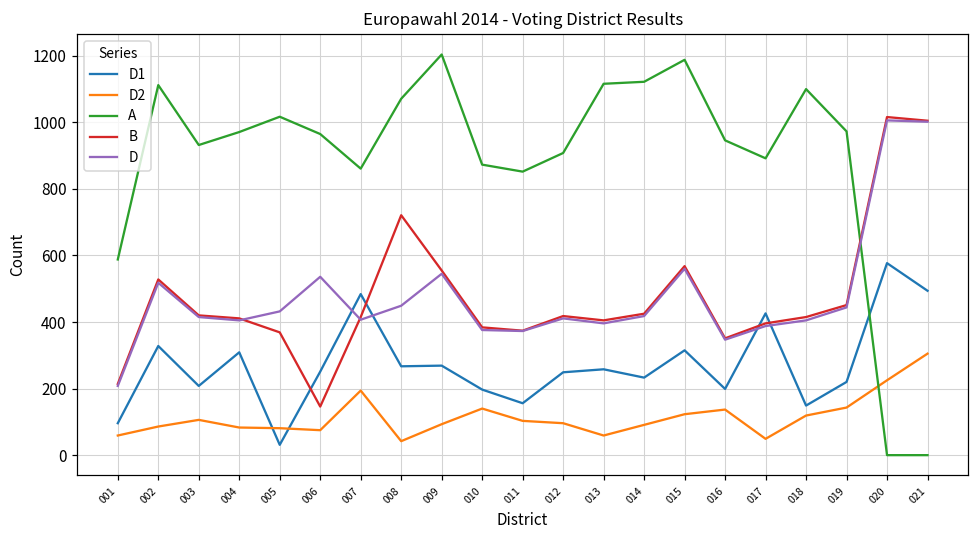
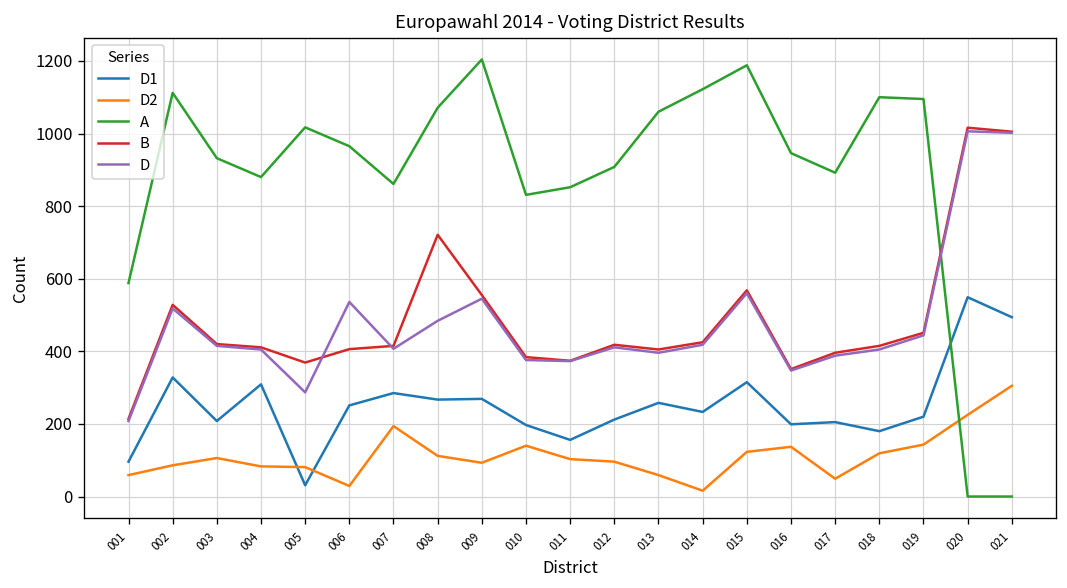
A, 004: 970 -> 880
D, 005: 430 -> 290
D2, 006: 80 -> 30
B, 006: 150 -> 410
D1, 007: 480 -> 290
D2, 008: 40 -> 110
D, 008: 450 -> 480
A, 010: 870 -> 830
D1, 012: 250 -> 210
A, 013: 1120 -> 1060
D2, 014: 90 -> 20
D1, 017: 430 -> 210
D1, 018: 150 -> 180
A, 019: 970 -> 1100
D1, 020: 580 -> 550
